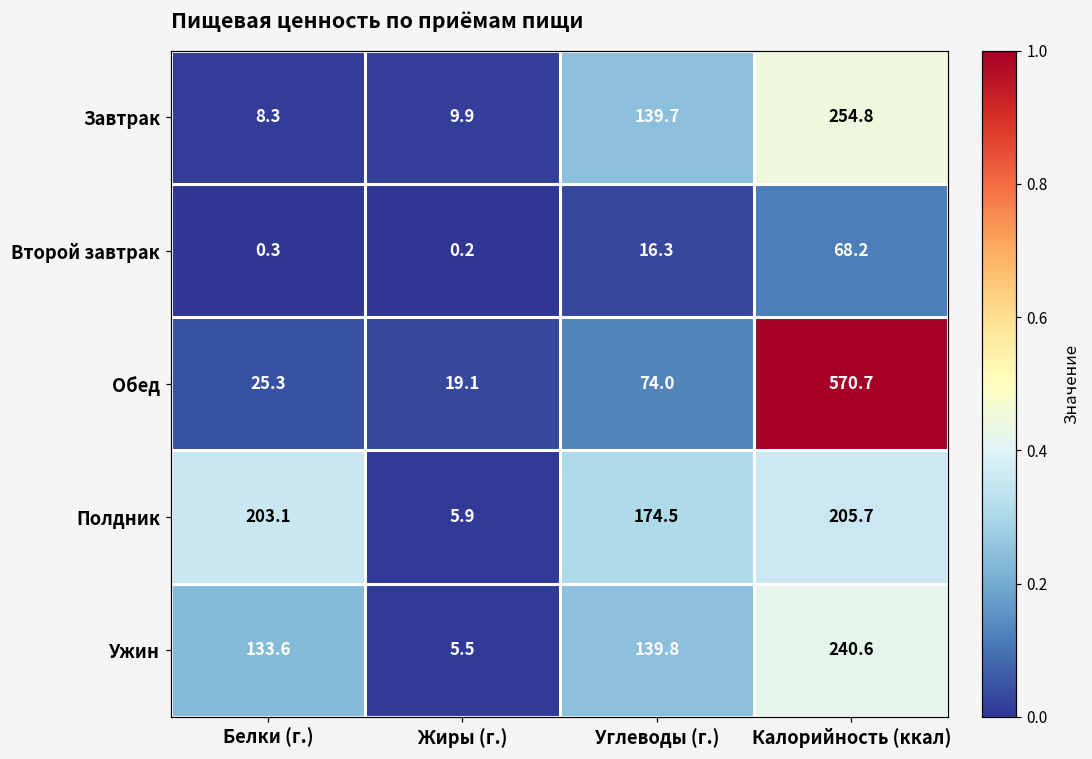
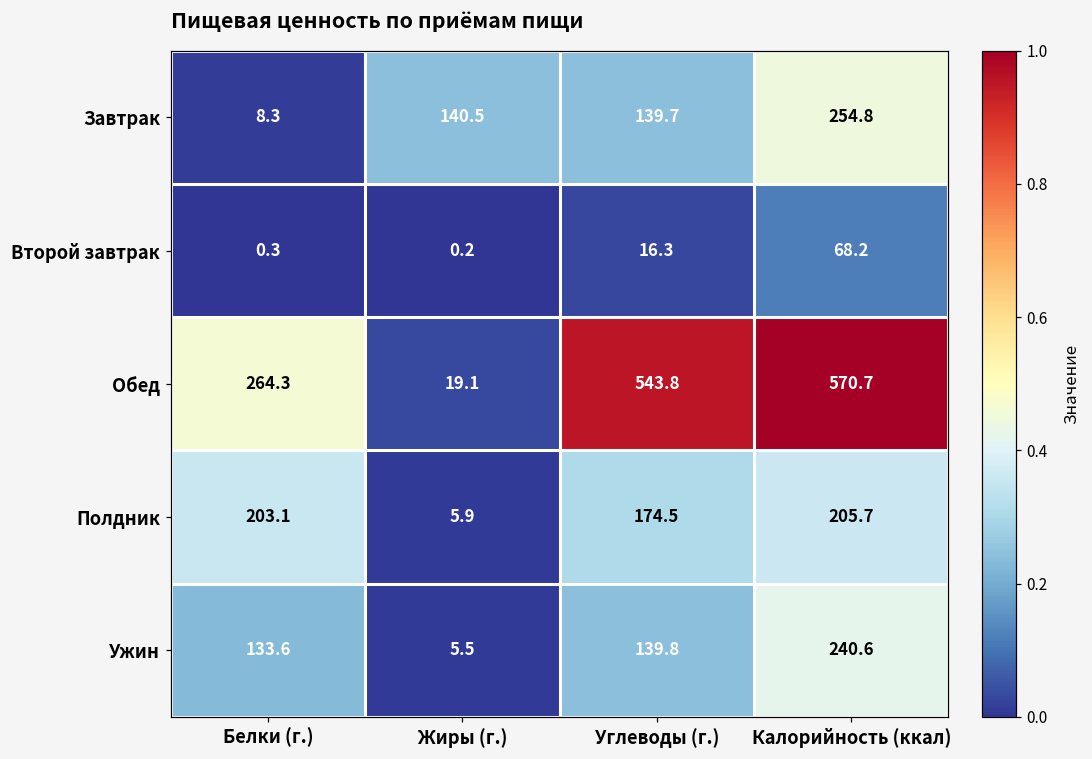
Завтрак, Жиры (г.): 9.9 -> 140.5
Обед, Белки (г.): 25.3 -> 264.3
Обед, Углеводы (г.): 74.0 -> 543.8
